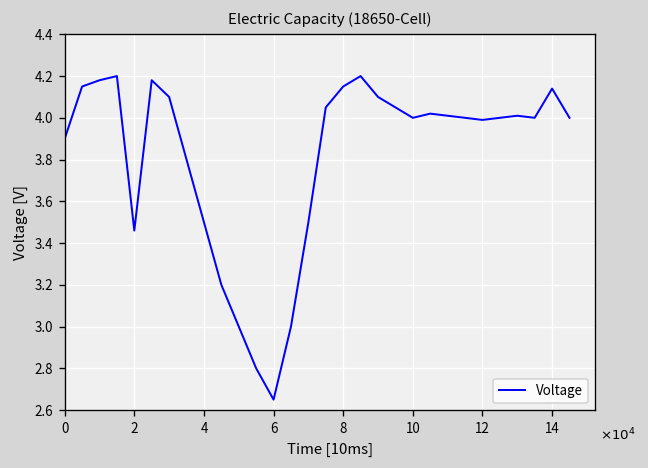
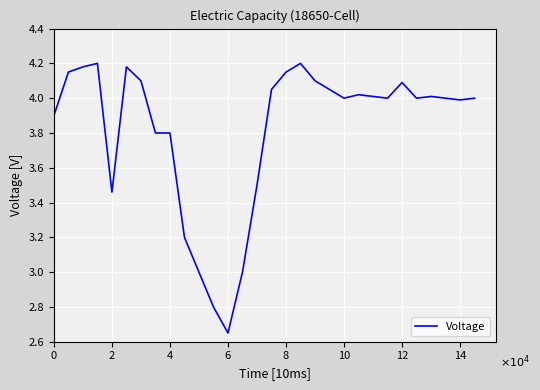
4: 3.5 -> 3.8
12: 3.99 -> 4.09
14: 4.14 -> 3.99
